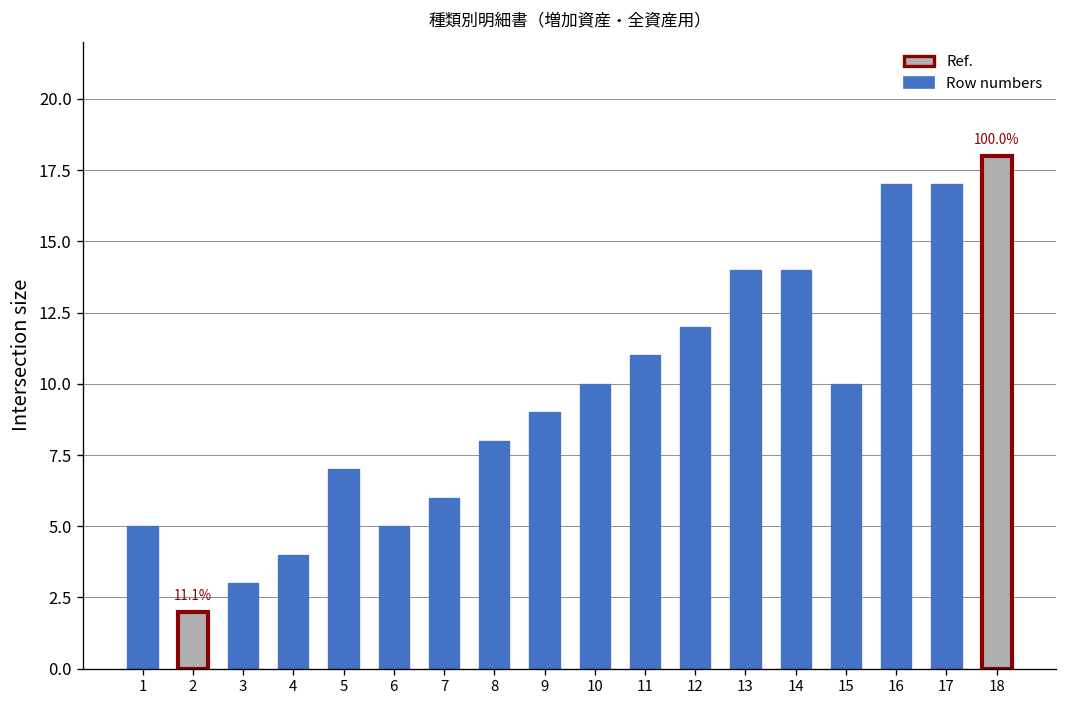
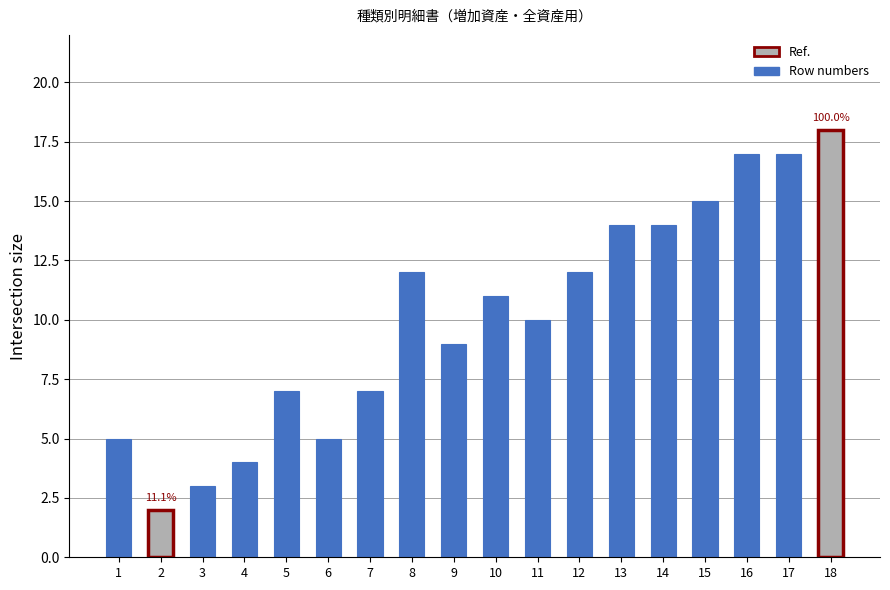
7: 6 -> 7
8: 8 -> 12
10: 10 -> 11
11: 11 -> 10
15: 10 -> 15
